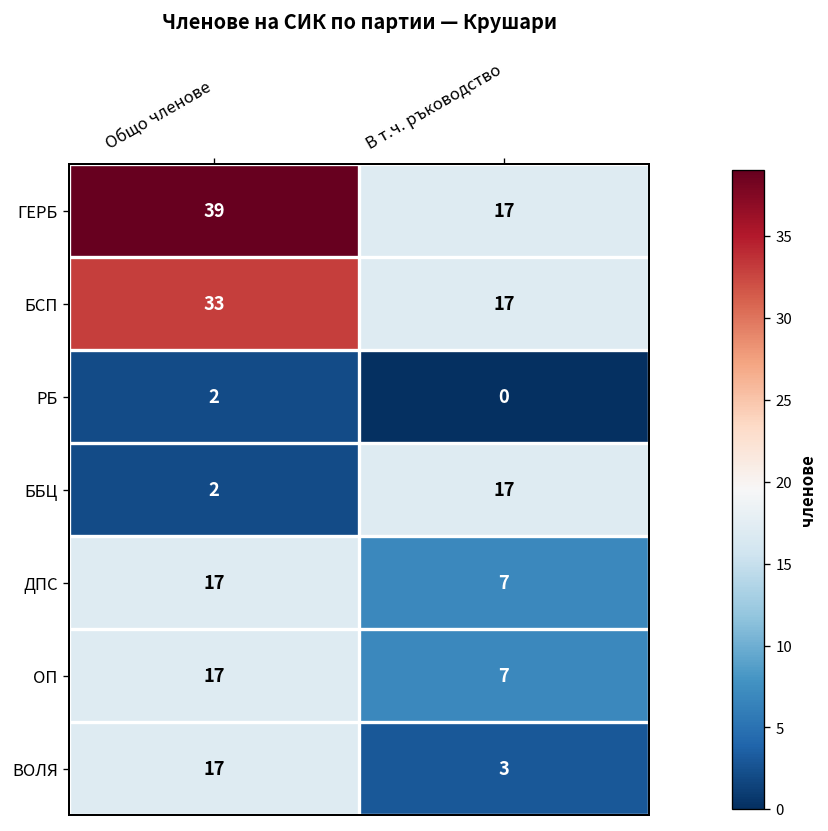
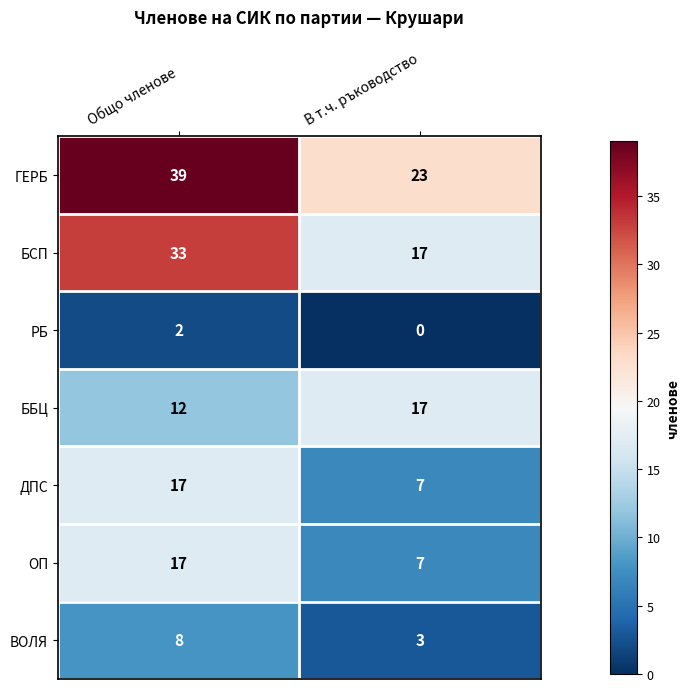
ГЕРБ, В т.ч. ръководство: 17 -> 23
ББЦ, Общо членове: 2 -> 12
ВОЛЯ, Общо членове: 17 -> 8
